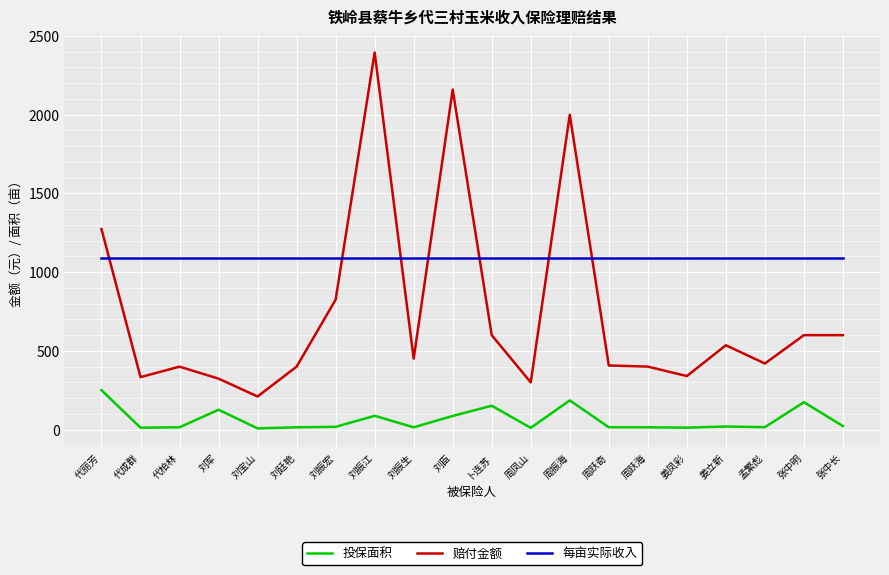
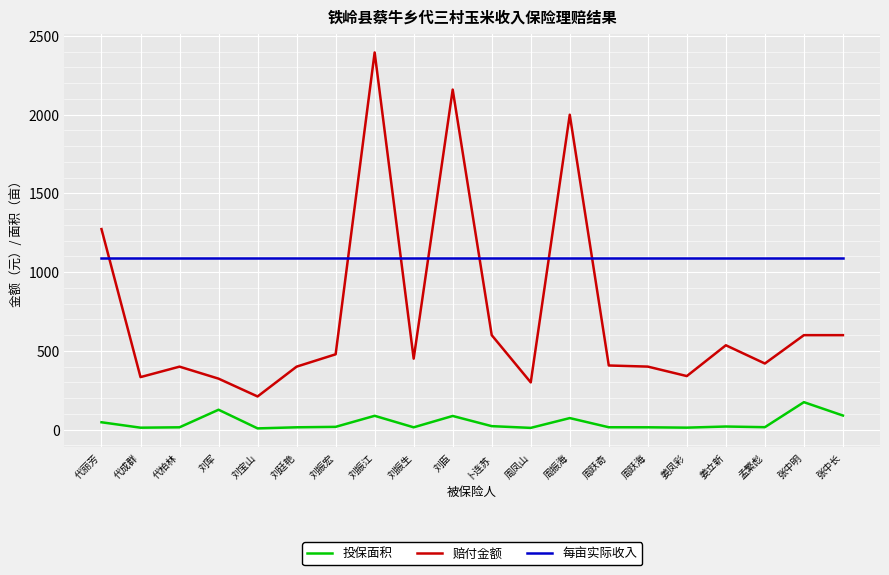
投保面积, 代丽芳: 250 -> 50
赔付金额, 刘振宏: 830 -> 480
投保面积, 卜连苏: 150 -> 20
投保面积, 周振海: 190 -> 70
投保面积, 张中长: 20 -> 90
